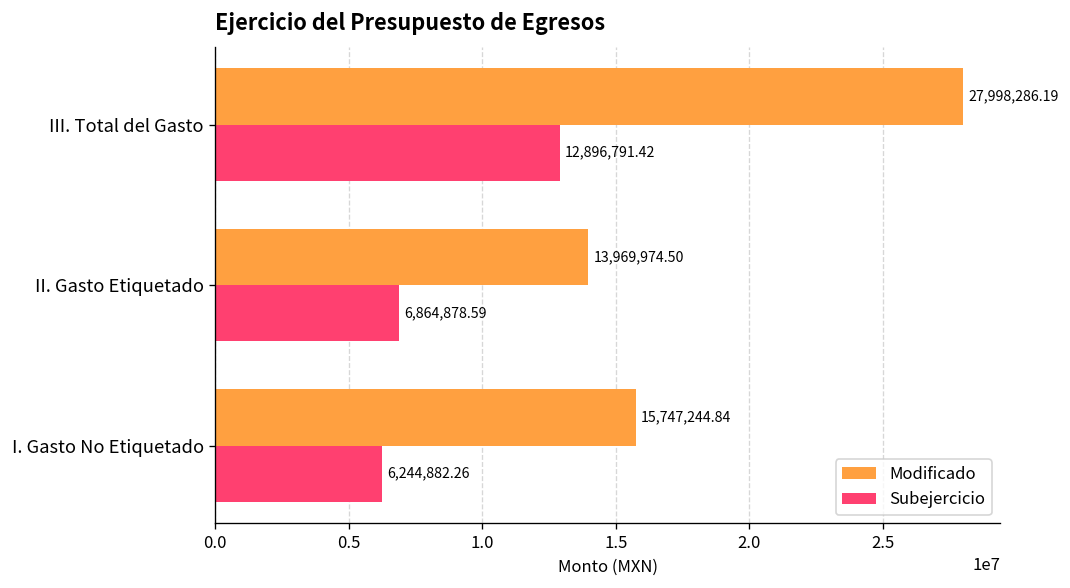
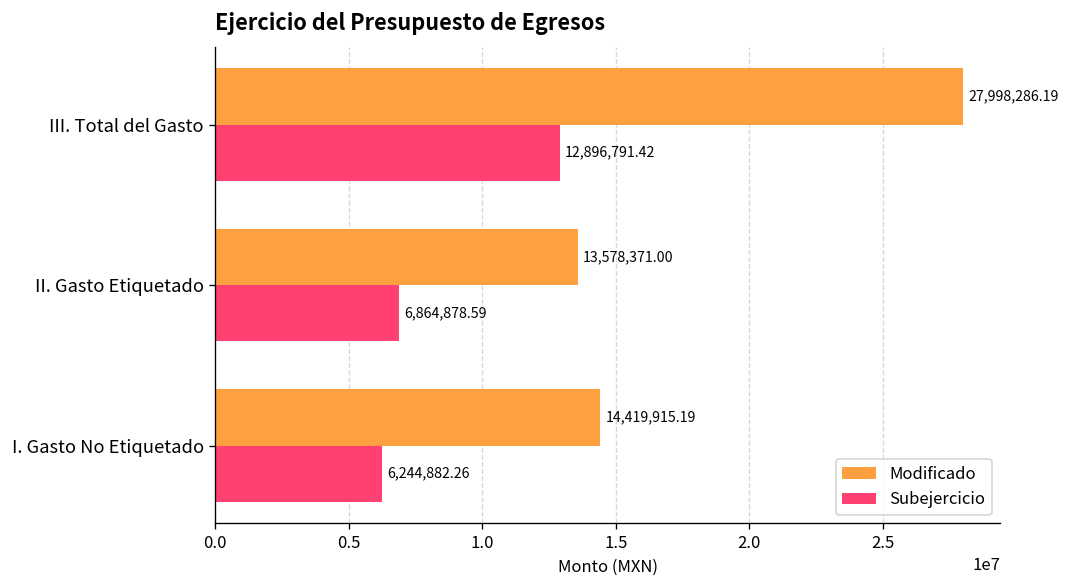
Modificado, II. Gasto Etiquetado: 13,969,974.50 -> 13,578,371.00
Modificado, I. Gasto No Etiquetado: 15,747,244.84 -> 14,419,915.19
